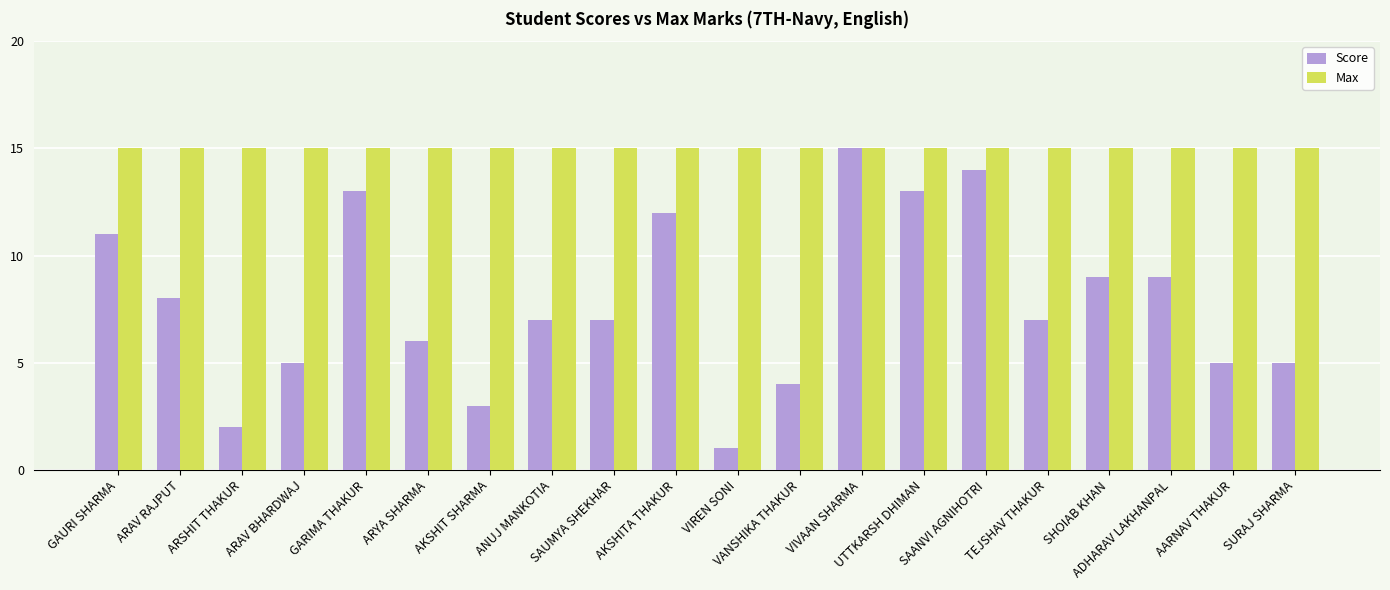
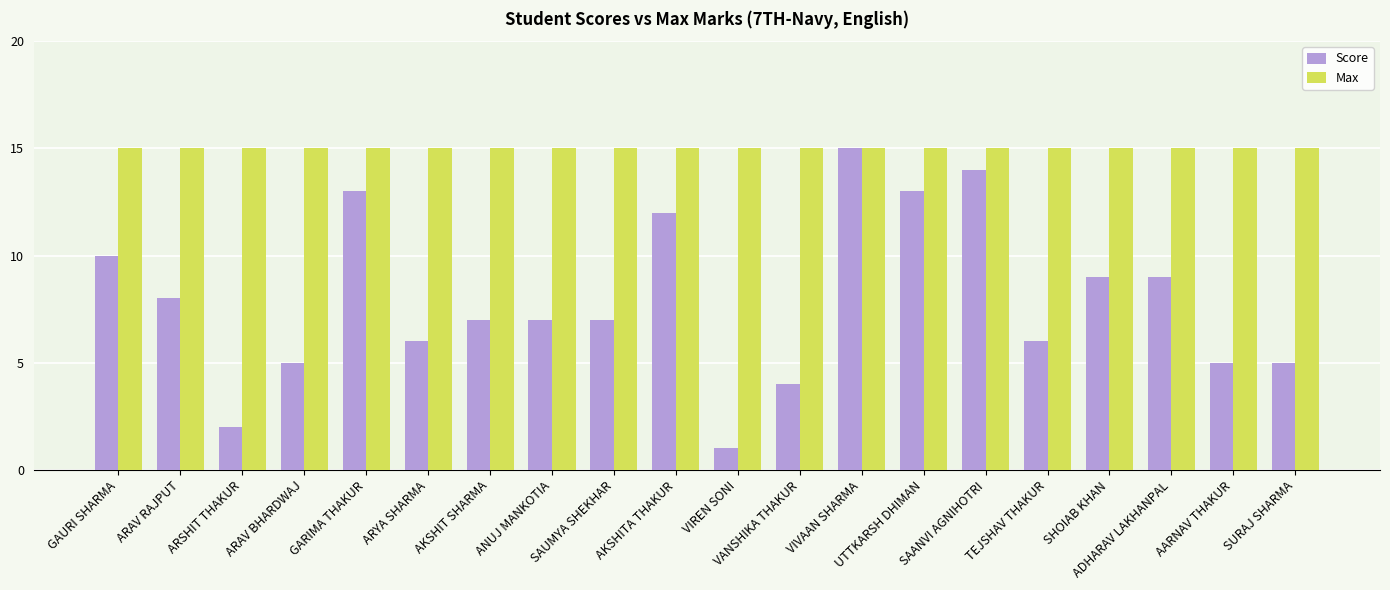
Score, GAURI SHARMA: 11 -> 10
Score, AKSHIT SHARMA: 3 -> 7
Score, TEJSHAV THAKUR: 7 -> 6
